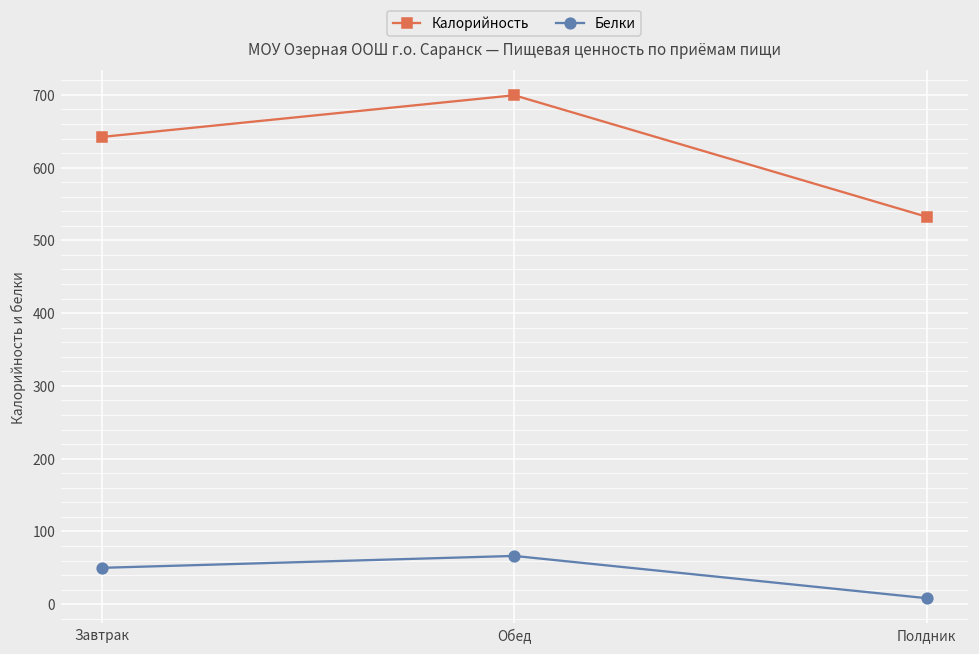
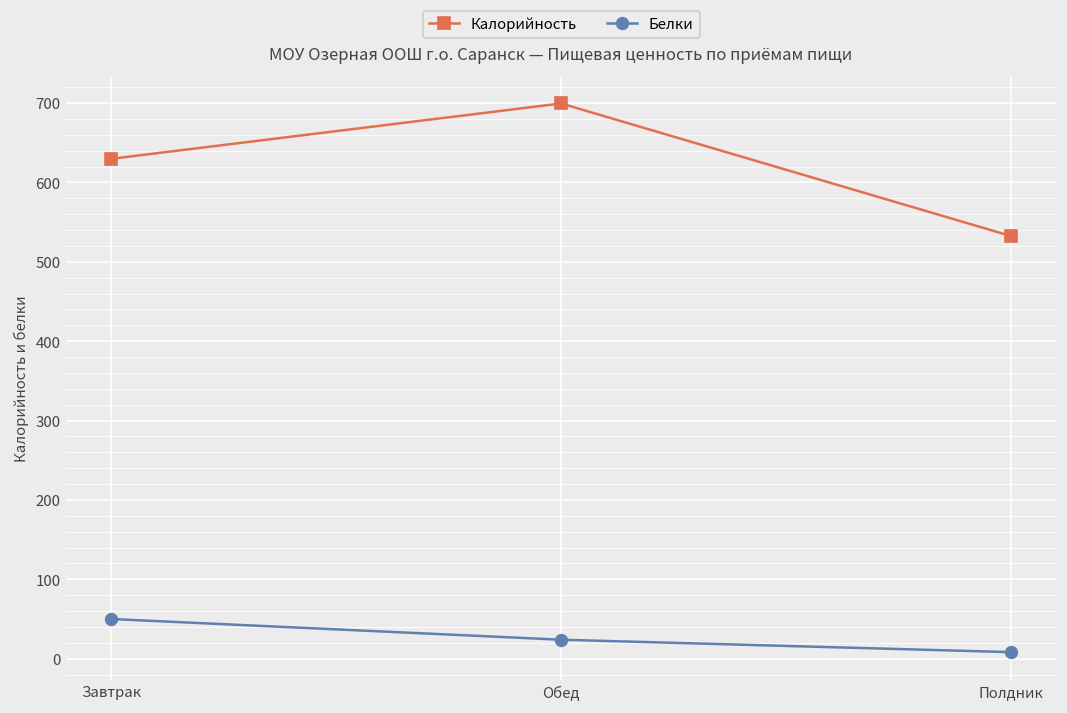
Калорийность, Завтрак: 640 -> 630
Белки, Обед: 70 -> 20
